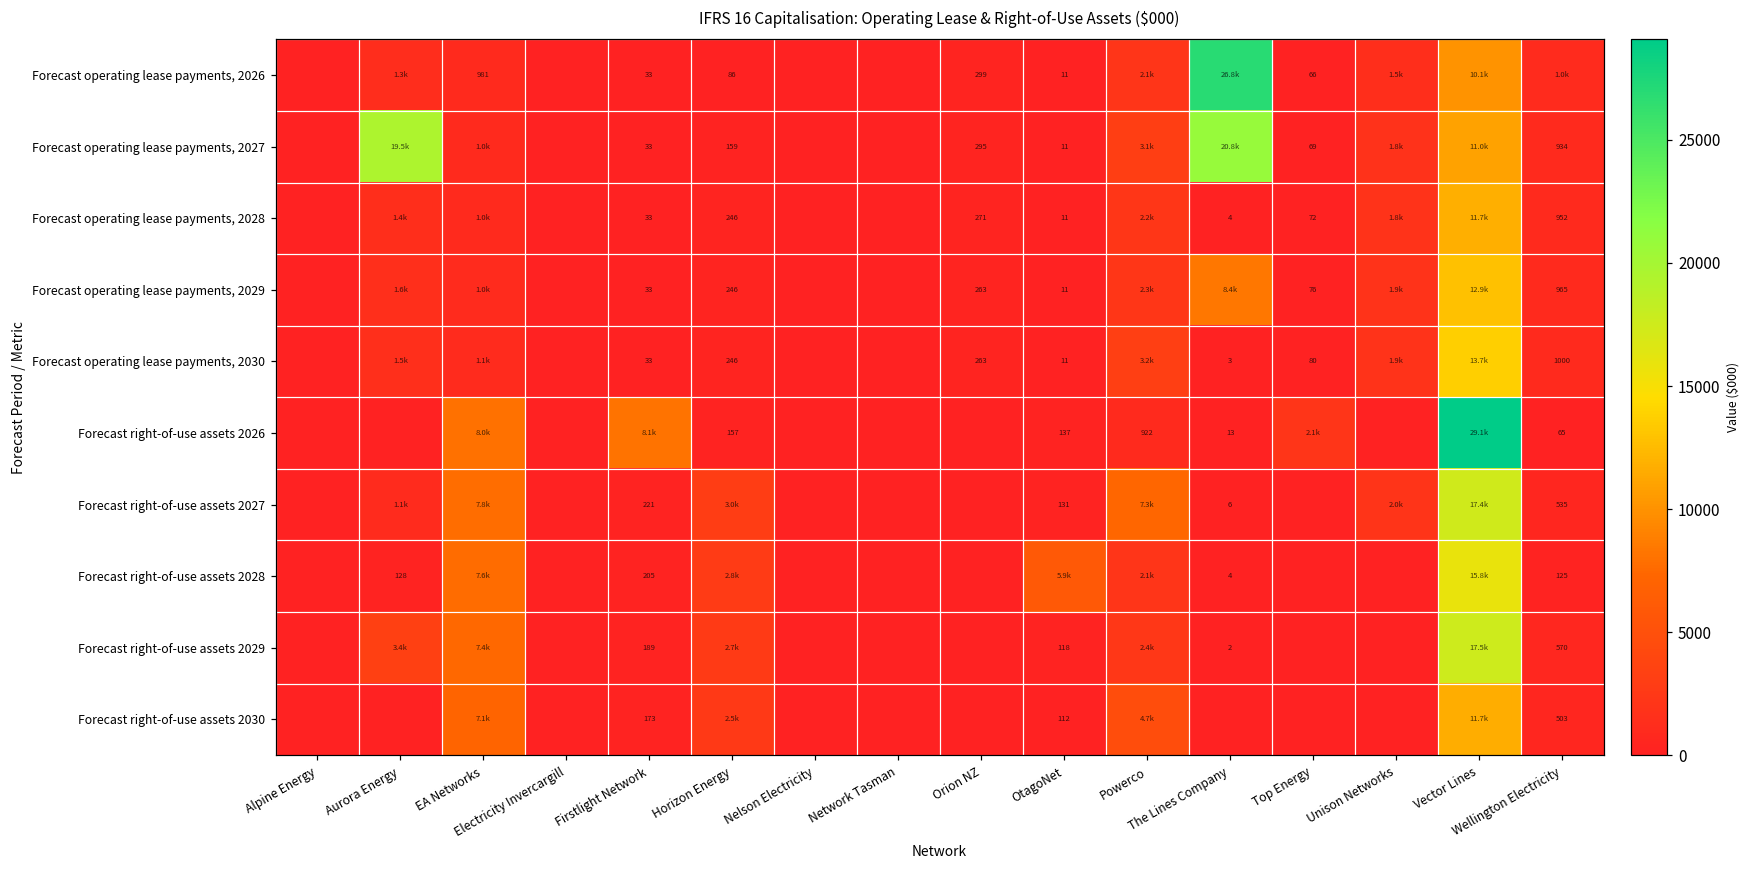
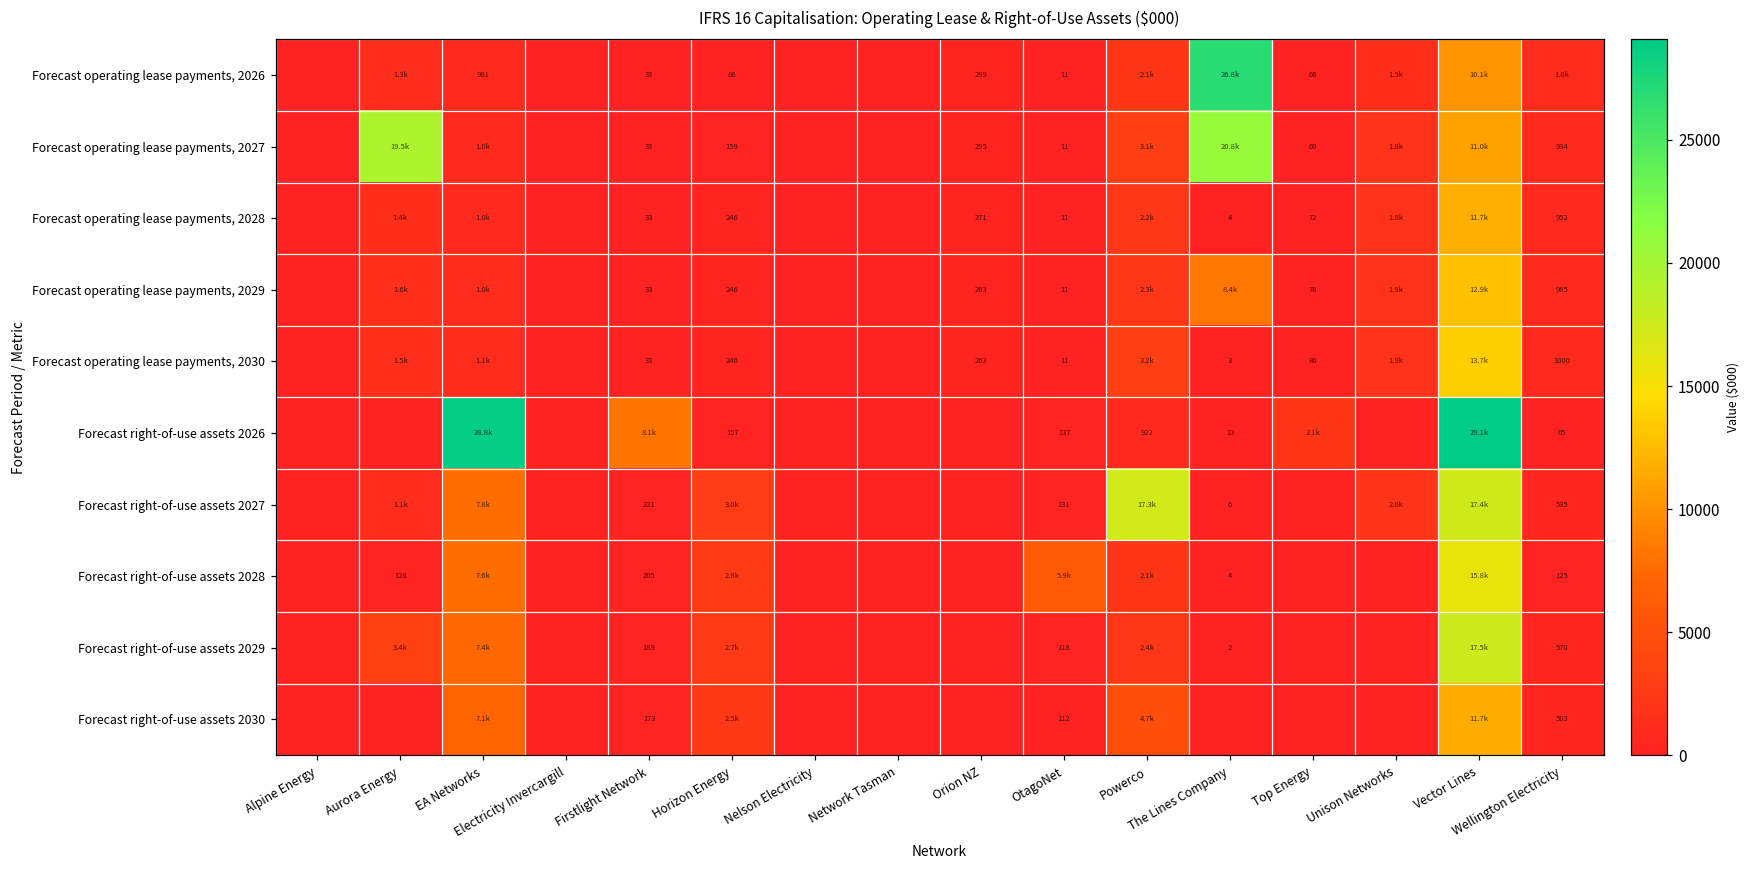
Forecast right-of-use assets 2026, EA Networks: 8.0k -> 28.8k
Forecast right-of-use assets 2027, Powerco: 7.3k -> 17.3k
